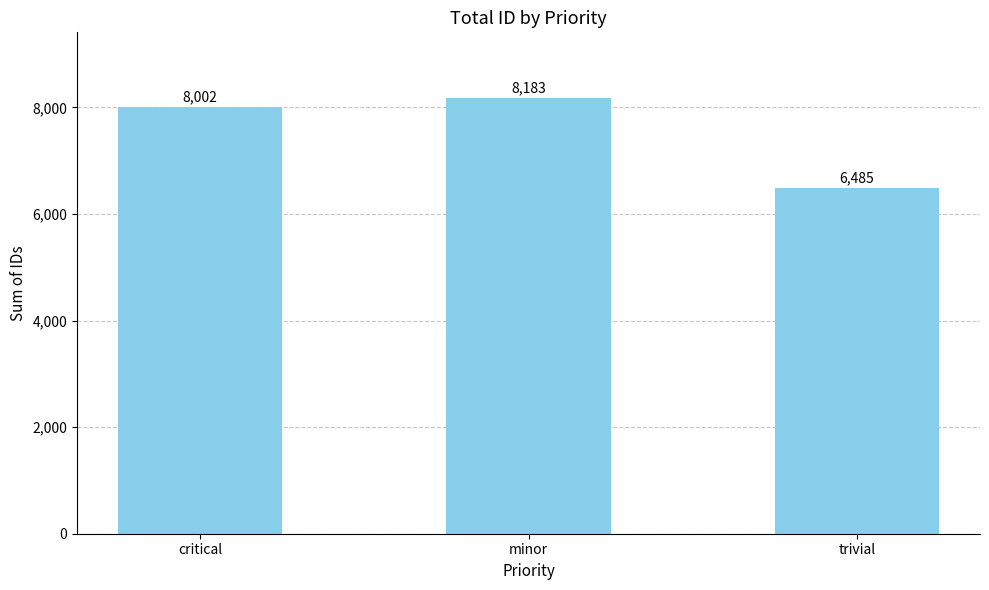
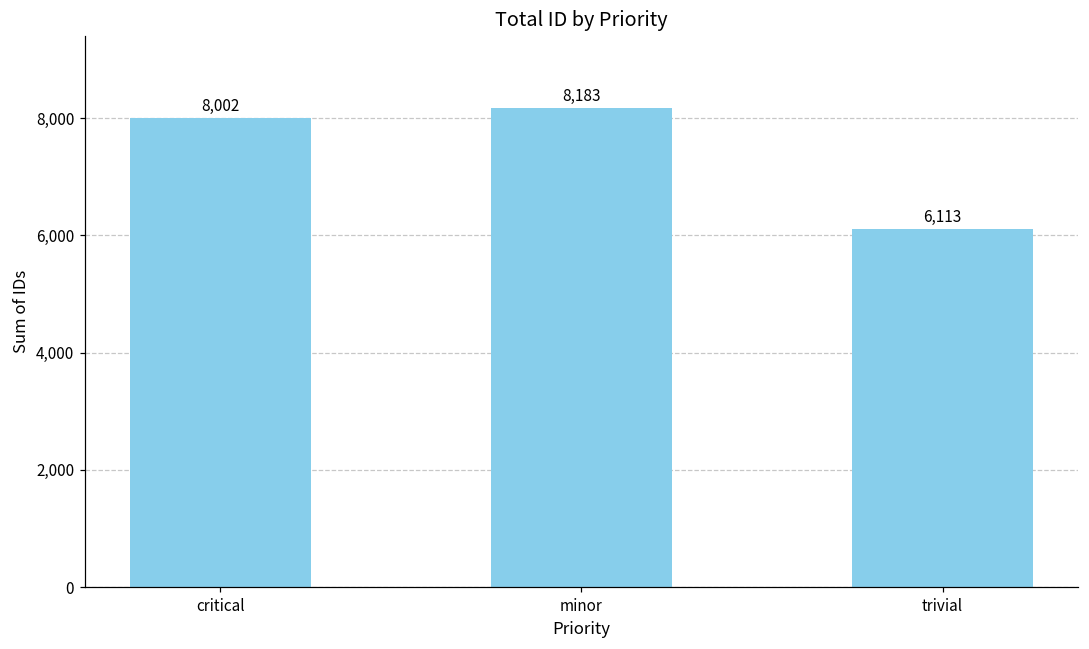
trivial: 6,485 -> 6,113
